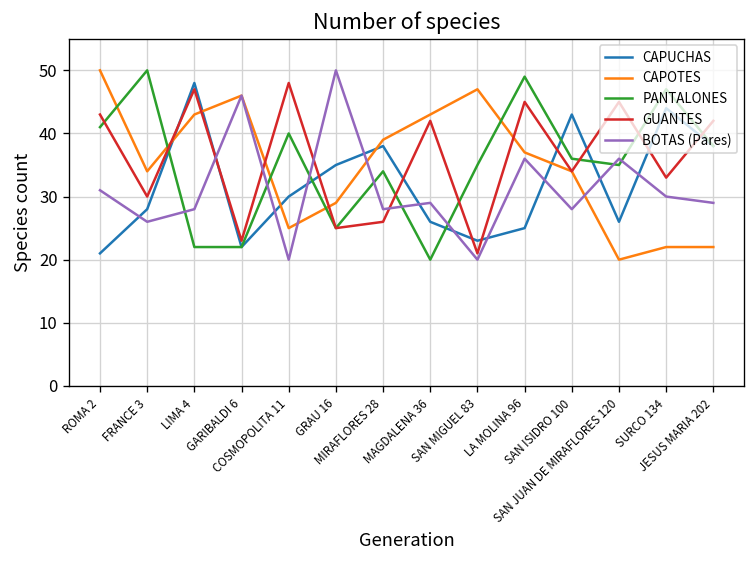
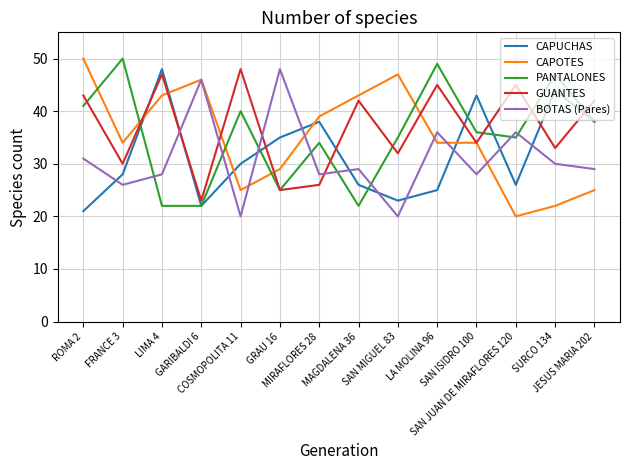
BOTAS (Pares), GRAU 16: 50 -> 48
PANTALONES, MAGDALENA 36: 20 -> 22
GUANTES, SAN MIGUEL 83: 21 -> 32
CAPOTES, LA MOLINA 96: 37 -> 34
CAPOTES, JESUS MARIA 202: 22 -> 25
